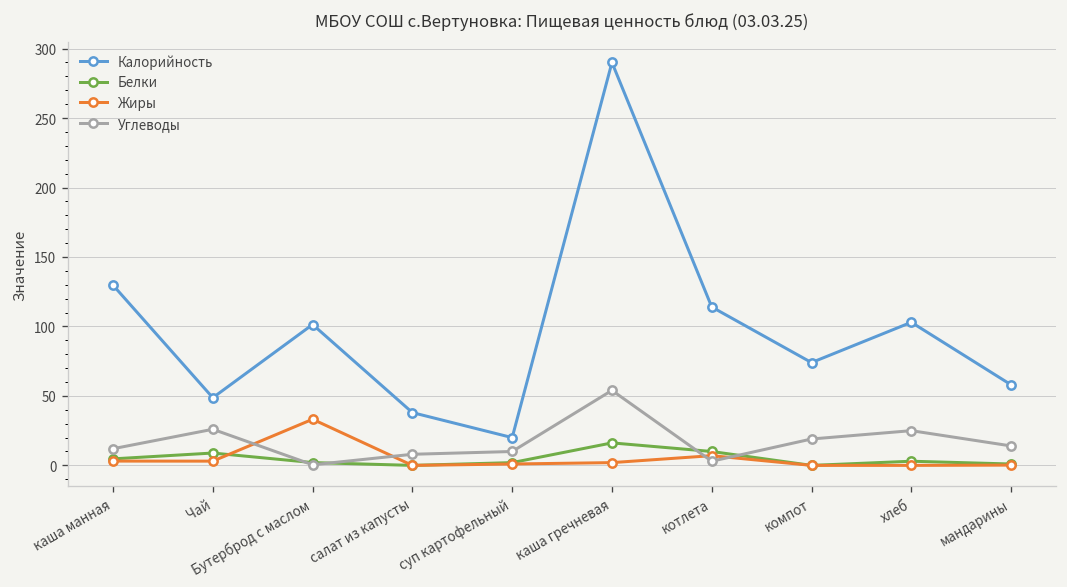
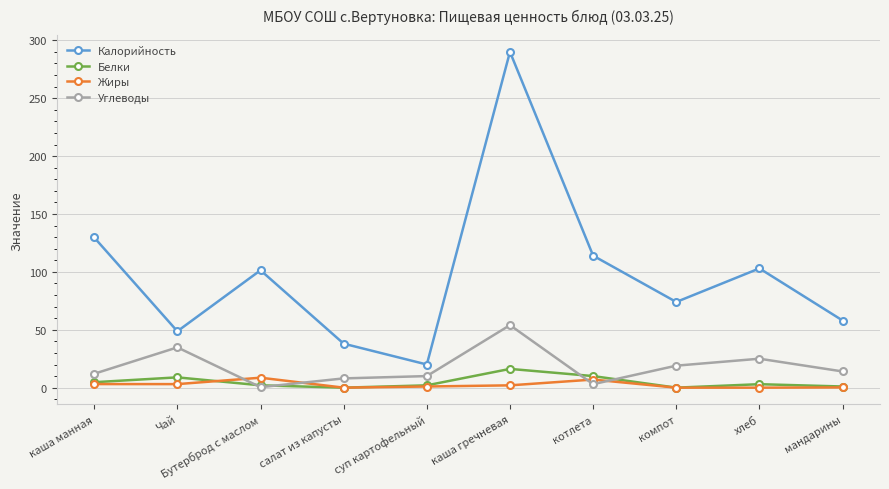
Углеводы, Чай: 26 -> 35
Жиры, Бутерброд с маслом: 33 -> 9
